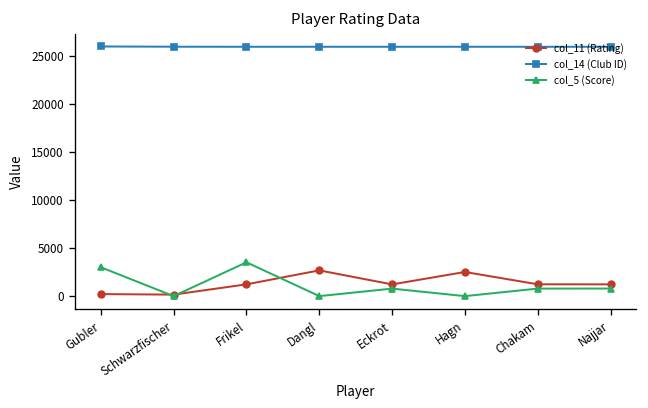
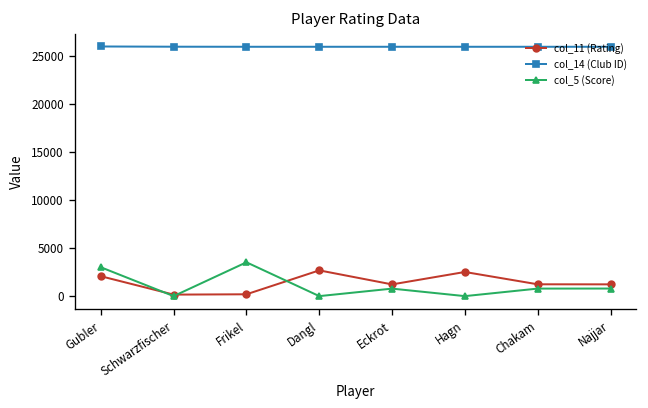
col_11 (Rating), Gubler: 0 -> 2000
col_11 (Rating), Frikel: 1000 -> 0
